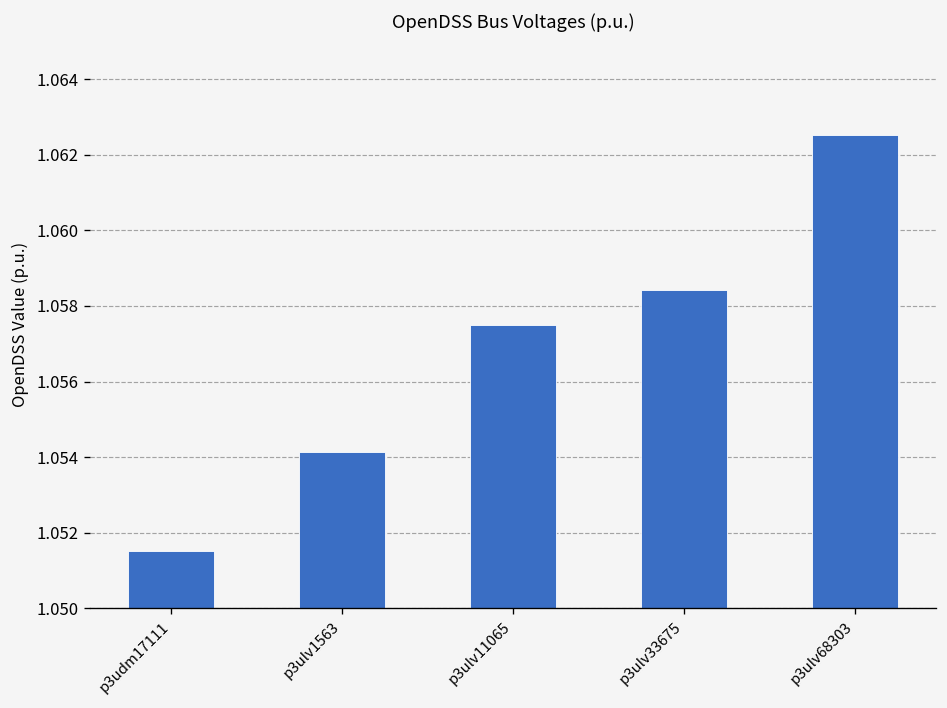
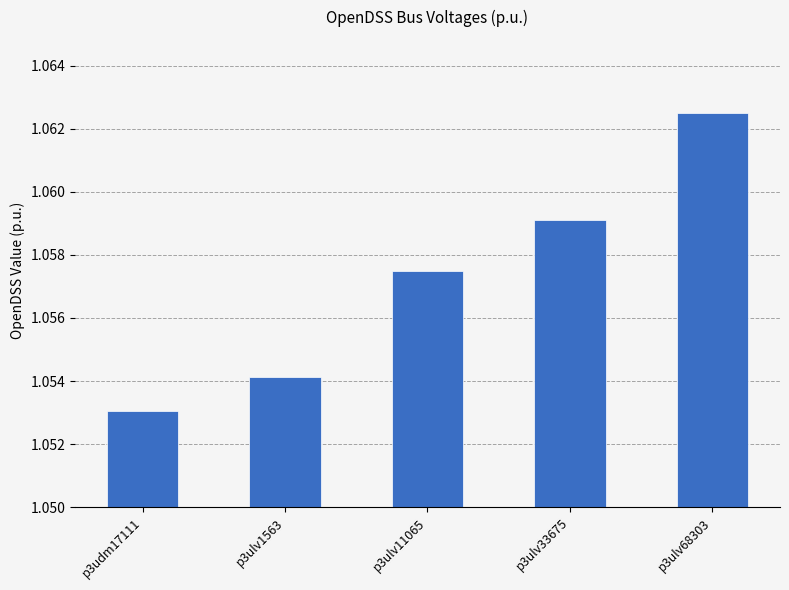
p3udm17111: 1.0515 -> 1.0530
p3ulv33675: 1.0584 -> 1.0591
